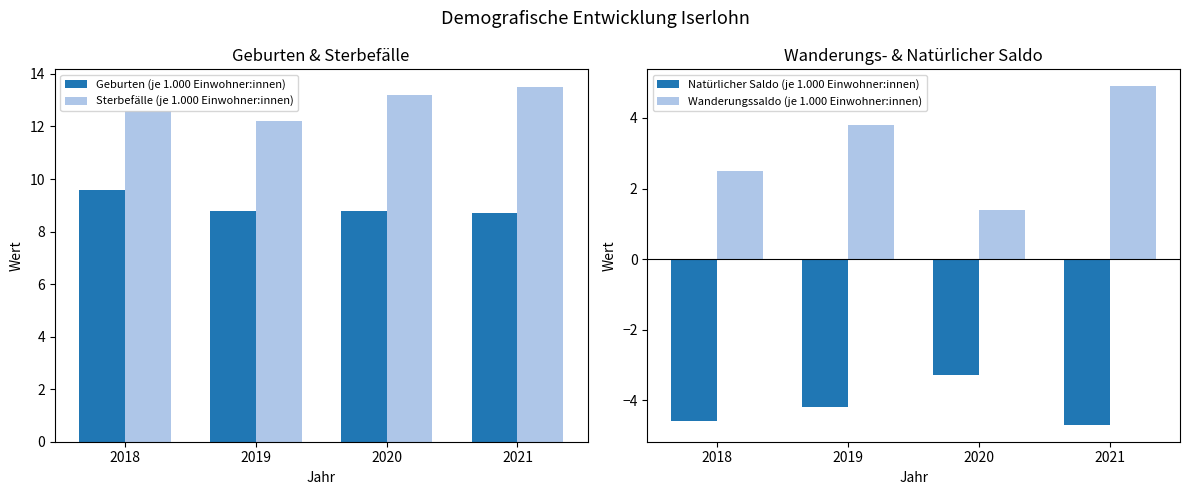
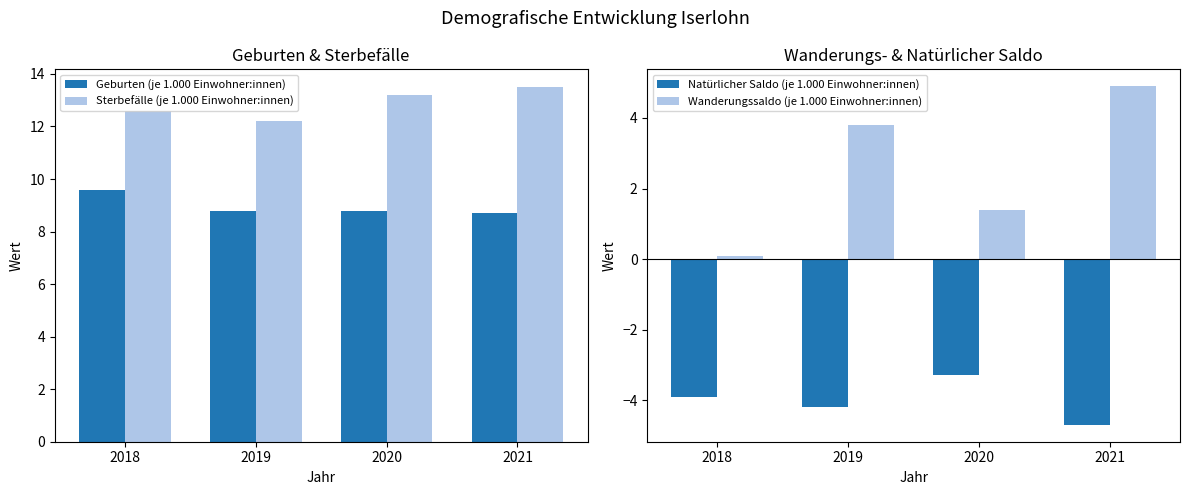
Wanderungs- & Natürlicher Saldo, Natürlicher Saldo (je 1.000 Einwohner:innen), 2018: -4.6 -> -3.9
Wanderungs- & Natürlicher Saldo, Wanderungssaldo (je 1.000 Einwohner:innen), 2018: 2.5 -> 0.1
